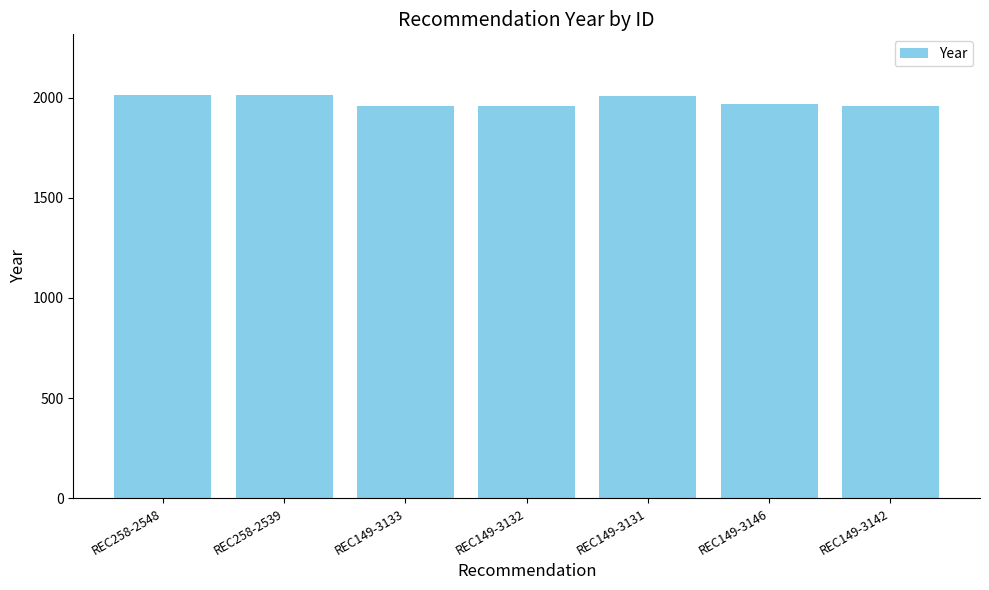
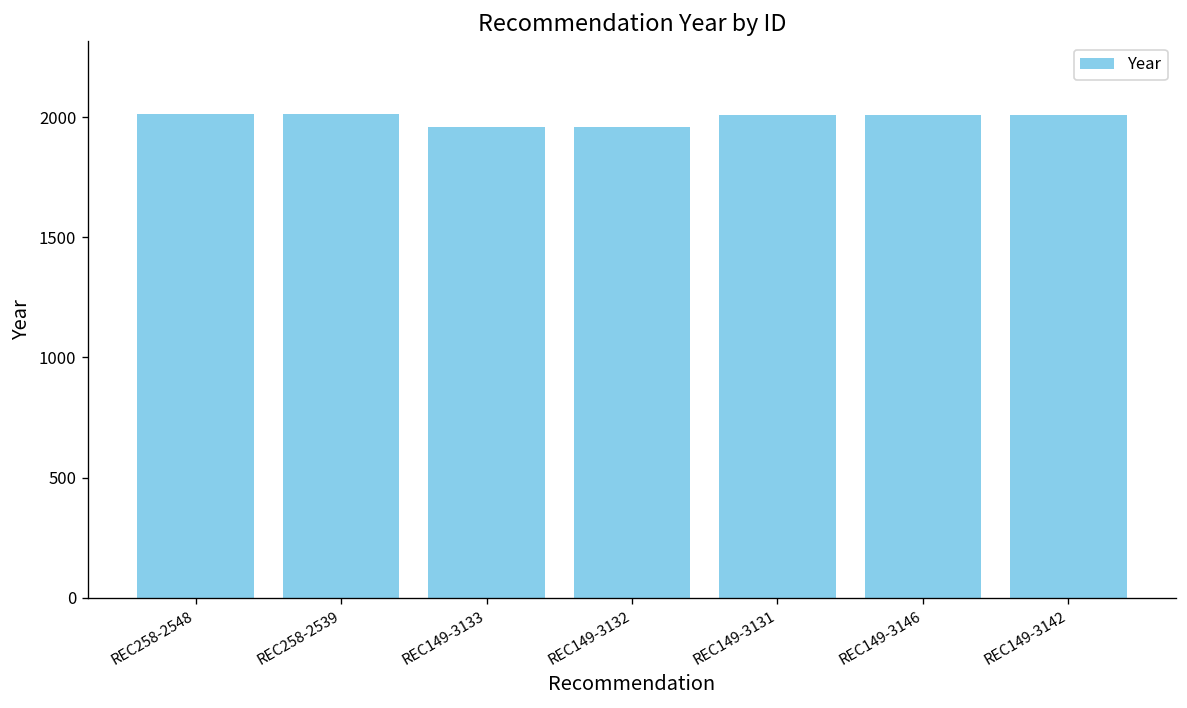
REC149-3146: 1970 -> 2010
REC149-3142: 1960 -> 2010
